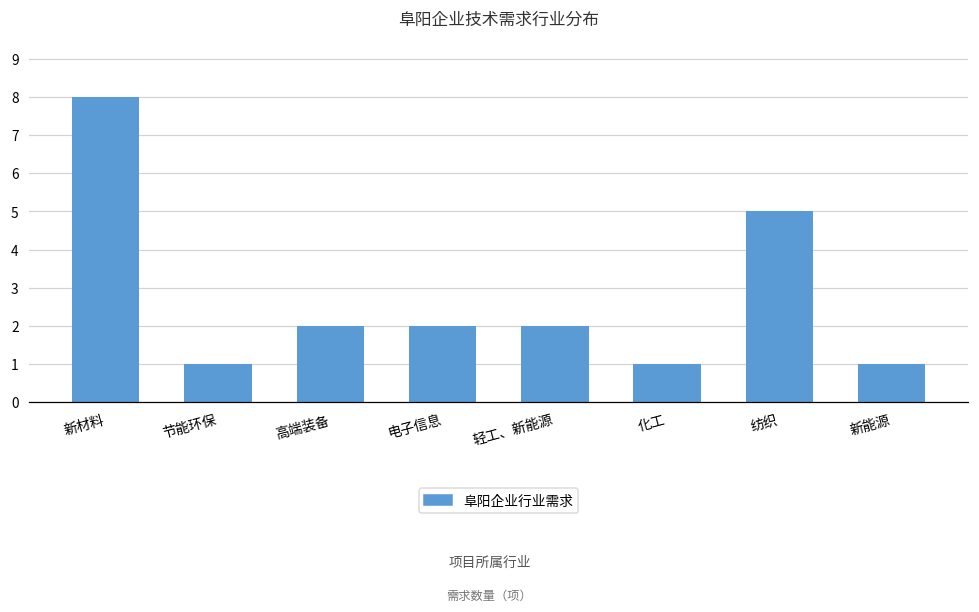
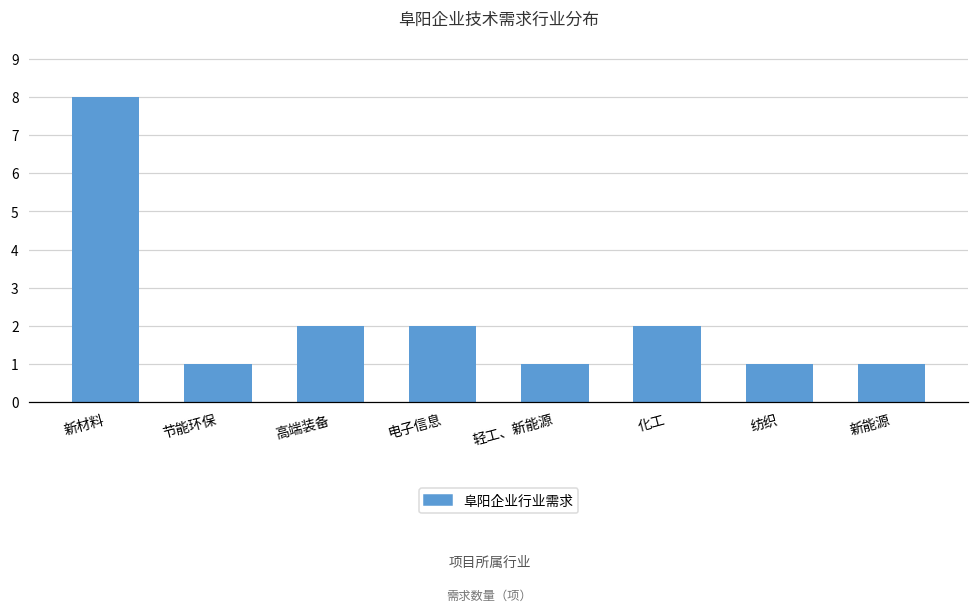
轻工、新能源: 2 -> 1
化工: 1 -> 2
纺织: 5 -> 1
